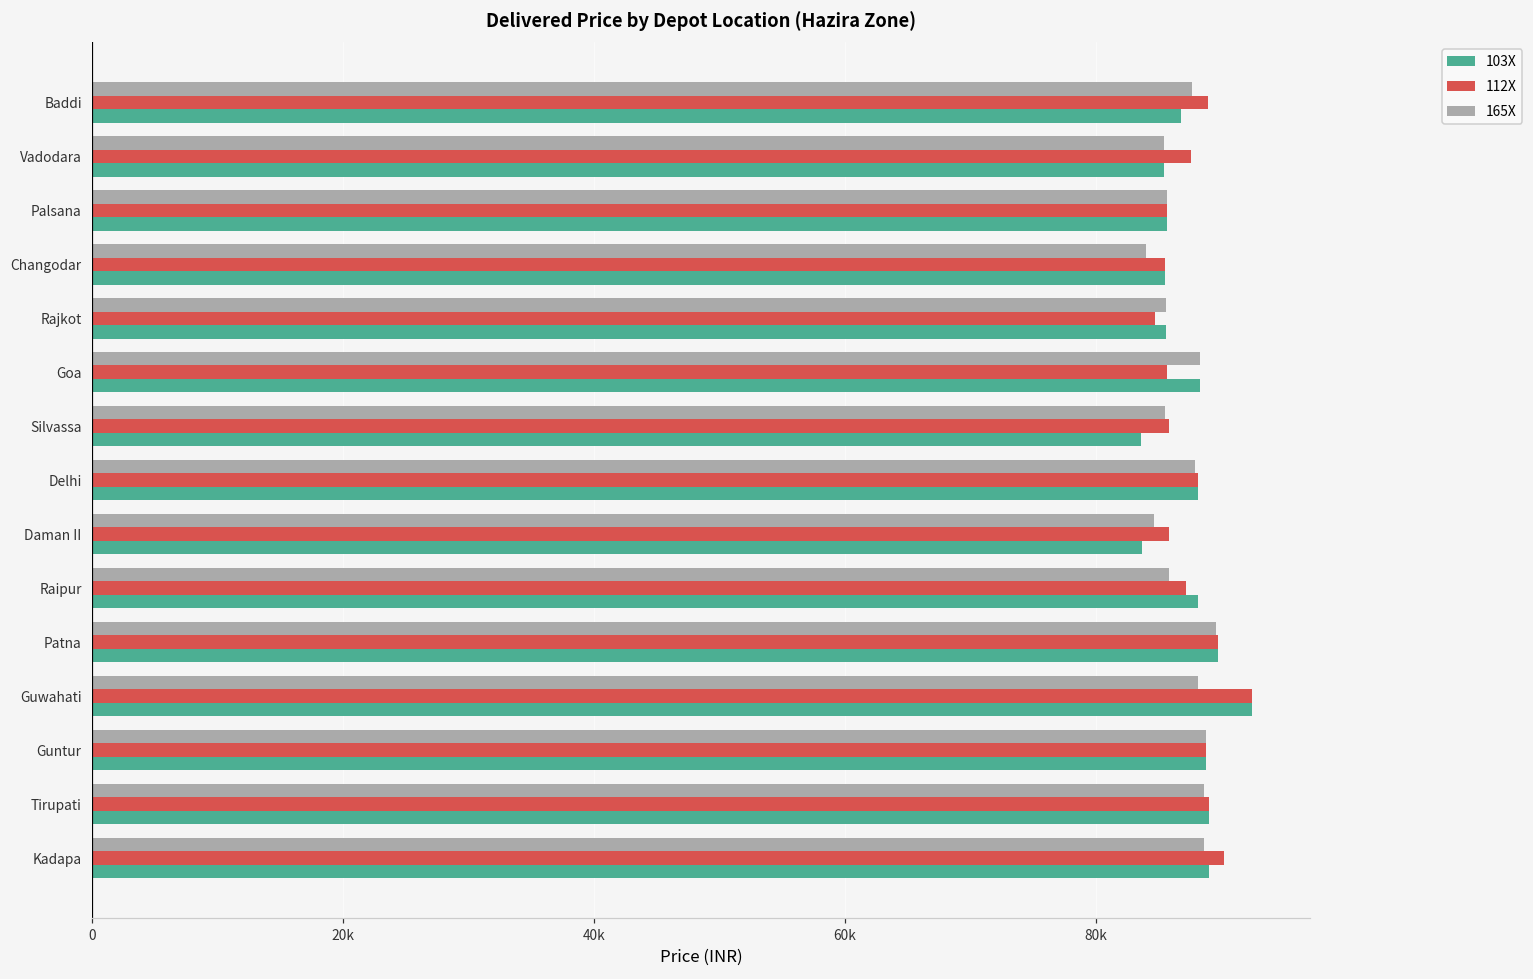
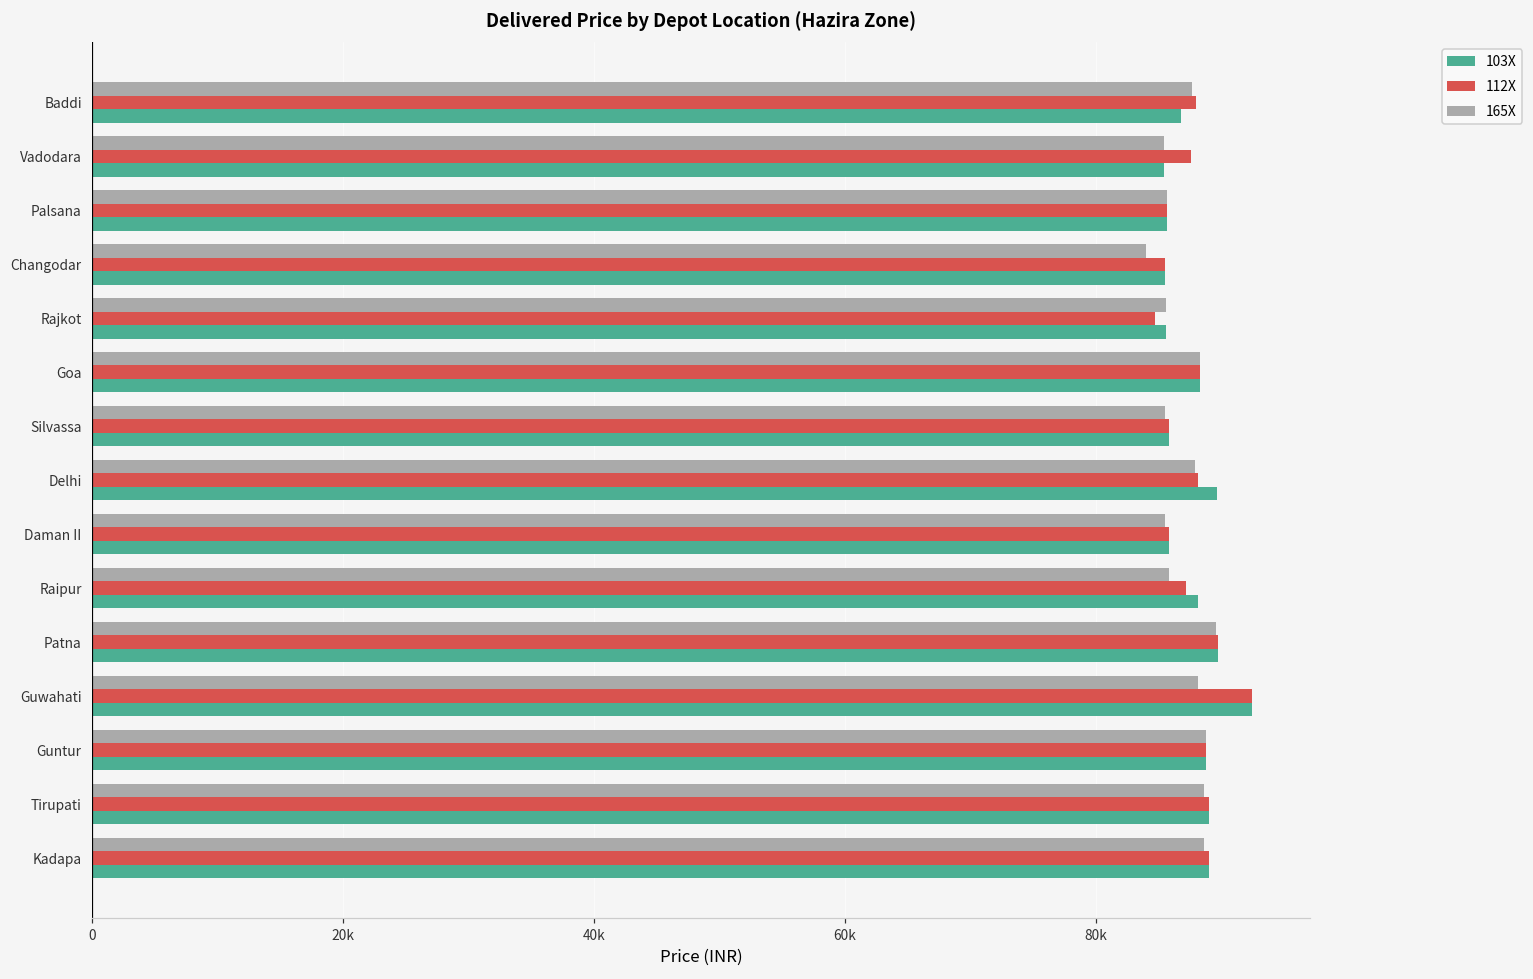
112X, Baddi: 88900 -> 88000
112X, Goa: 85700 -> 88300
103X, Silvassa: 83600 -> 85800
103X, Delhi: 88100 -> 89700
165X, Daman II: 84600 -> 85500
103X, Daman II: 83700 -> 85800
112X, Kadapa: 90200 -> 89000
